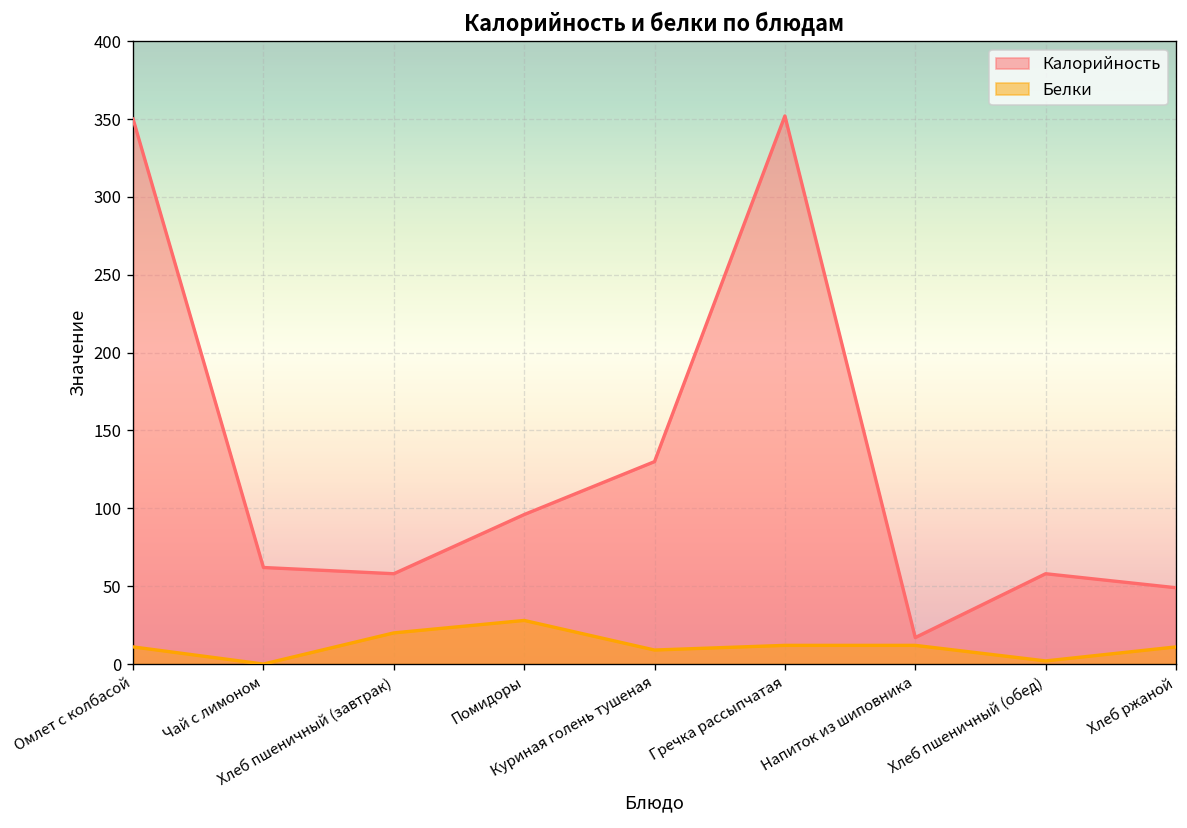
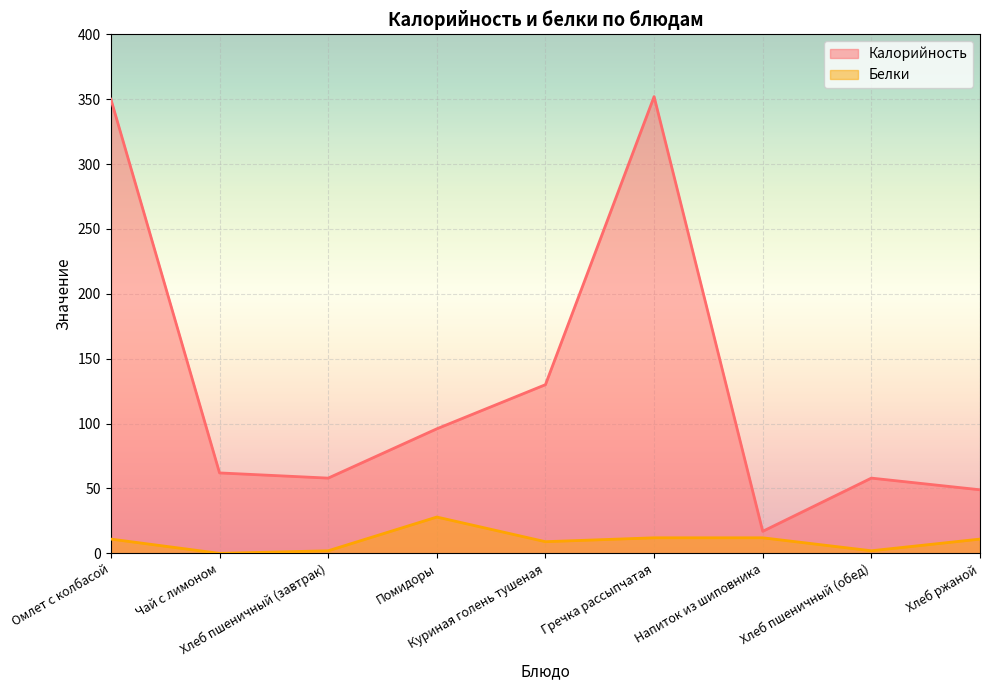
Белки, Хлеб пшеничный (завтрак): 20 -> 2
